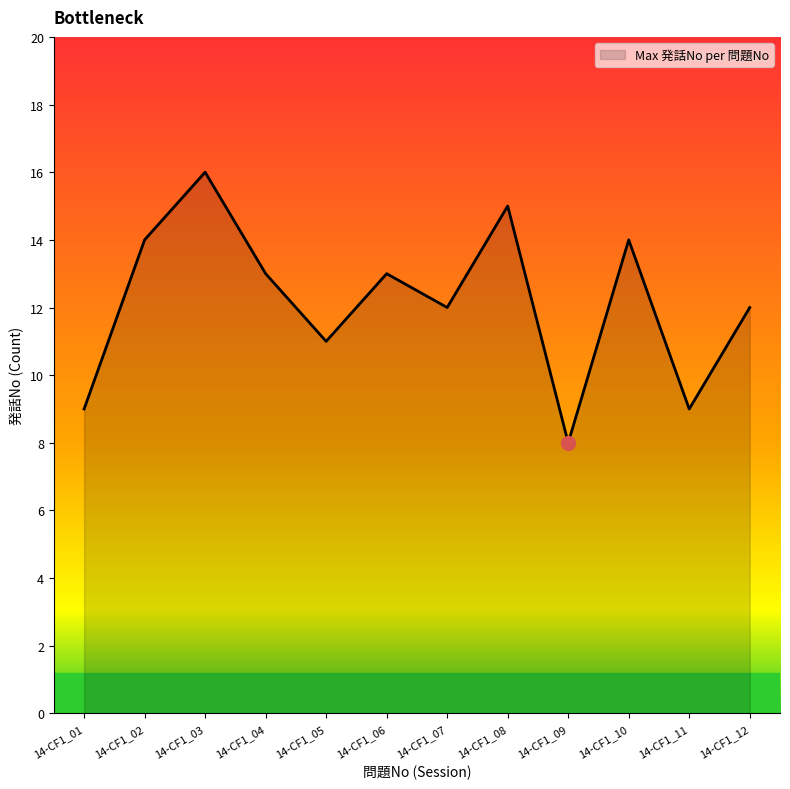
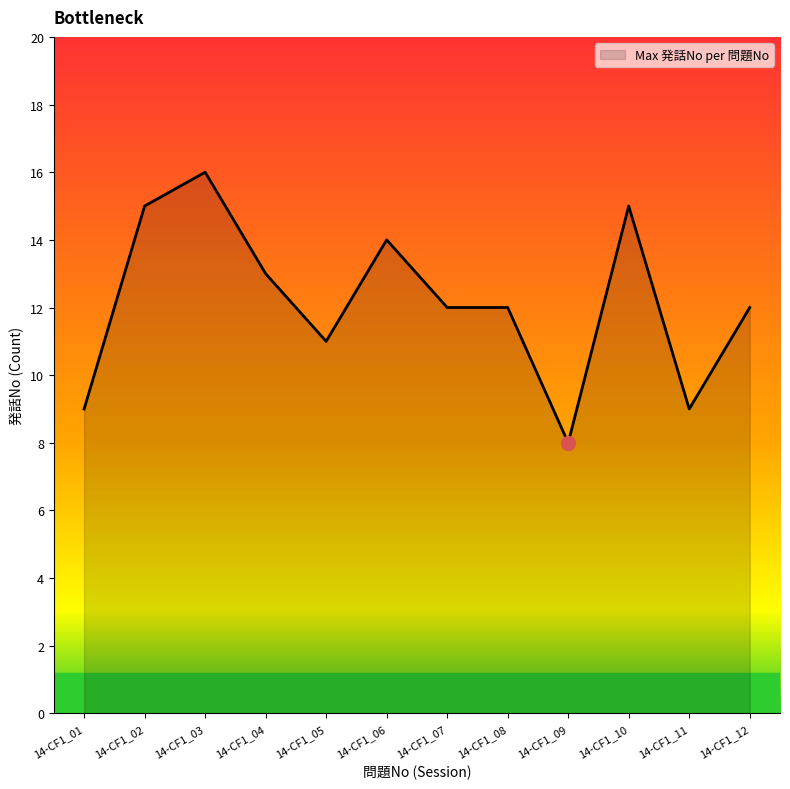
Max 発話No per 問題No, 14-CF1_02: 14 -> 15
Max 発話No per 問題No, 14-CF1_06: 13 -> 14
Max 発話No per 問題No, 14-CF1_08: 15 -> 12
Max 発話No per 問題No, 14-CF1_10: 14 -> 15
